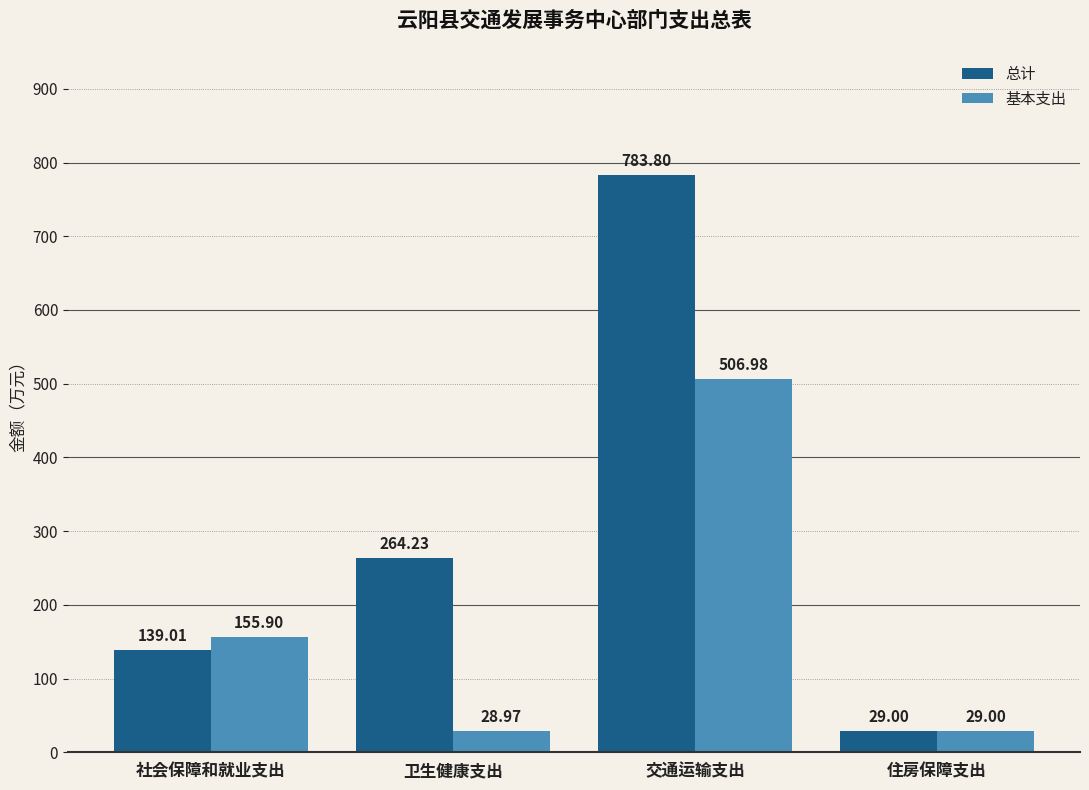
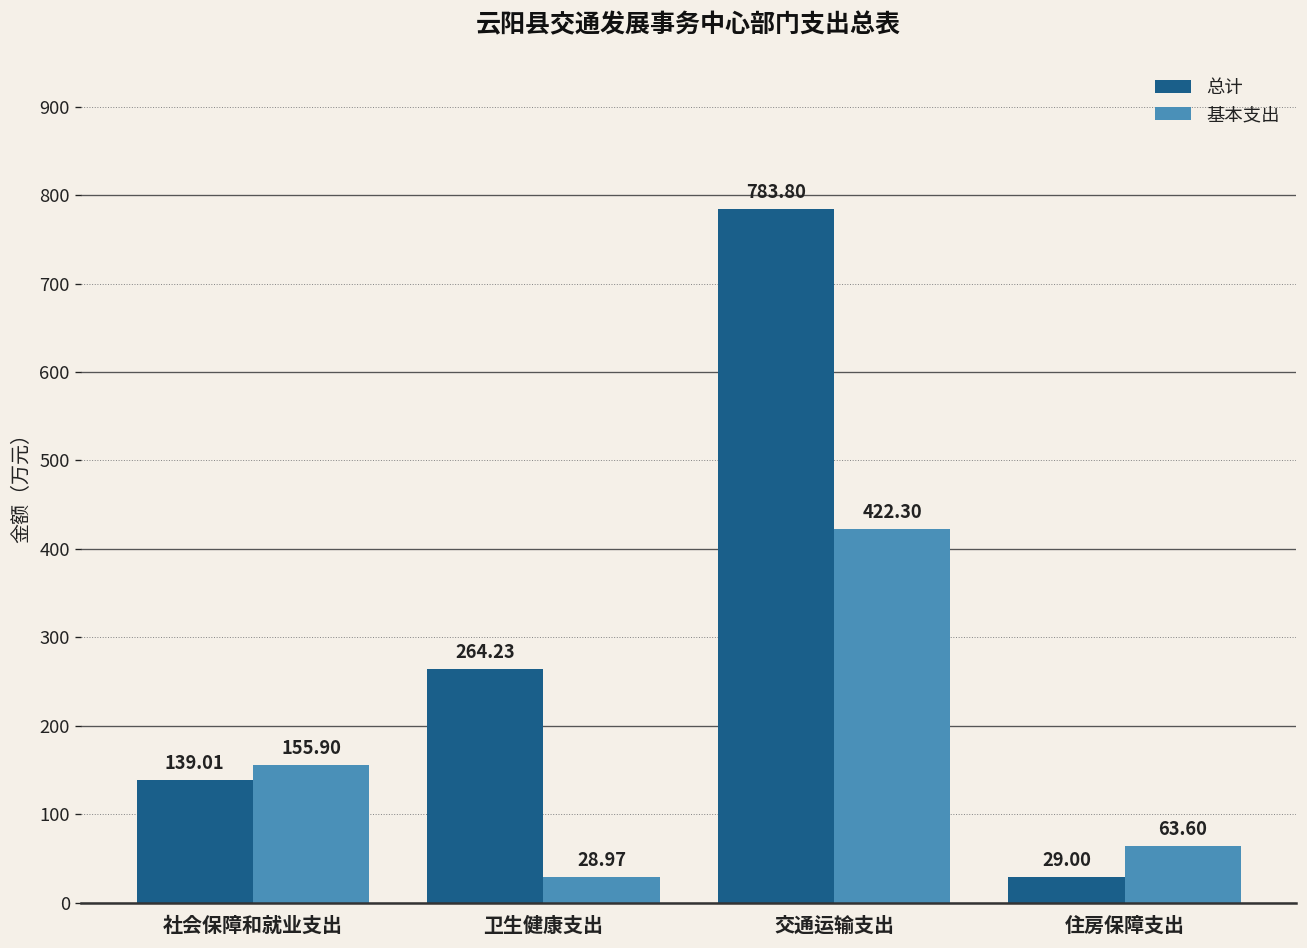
基本支出, 交通运输支出: 506.98 -> 422.30
基本支出, 住房保障支出: 29.00 -> 63.60
